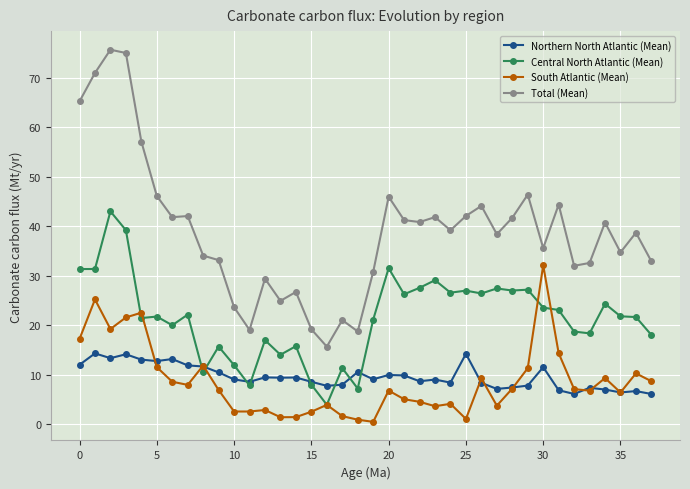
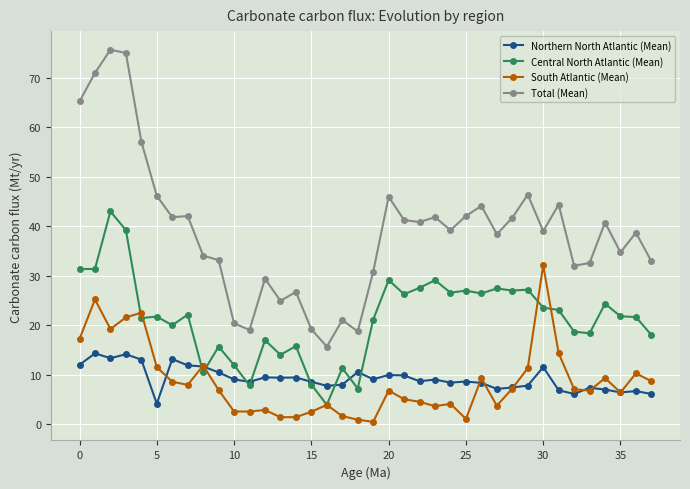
Northern North Atlantic (Mean), 5: 13 -> 4
Total (Mean), 10: 24 -> 20
Central North Atlantic (Mean), 20: 32 -> 29
Northern North Atlantic (Mean), 25: 14 -> 9
Total (Mean), 30: 36 -> 39
